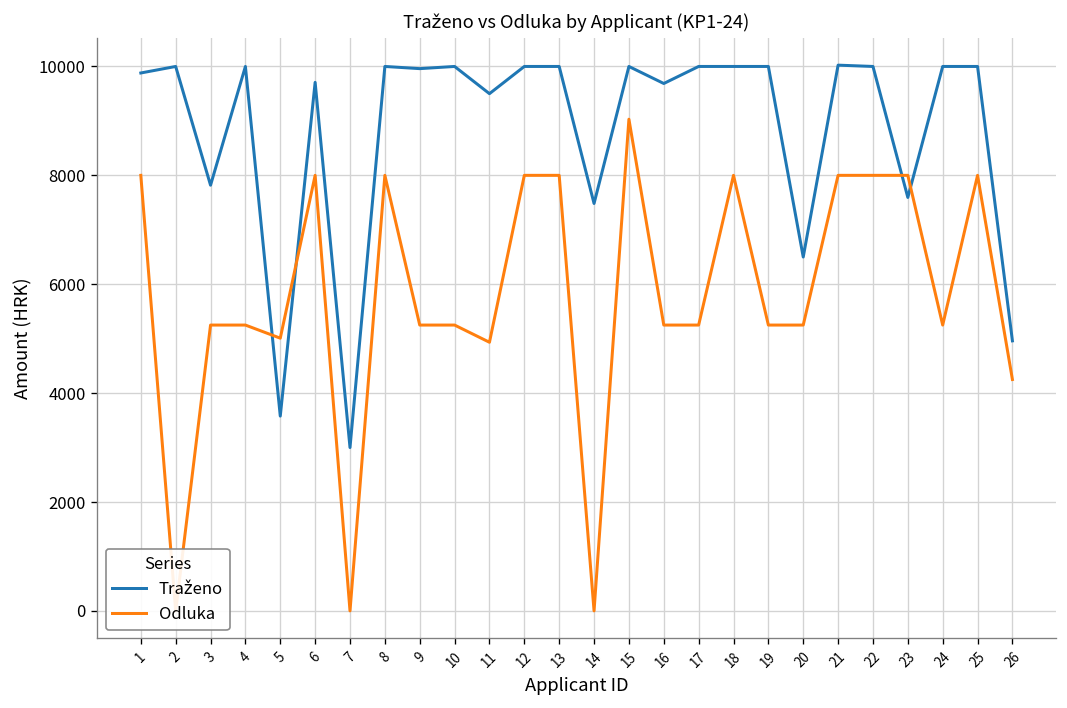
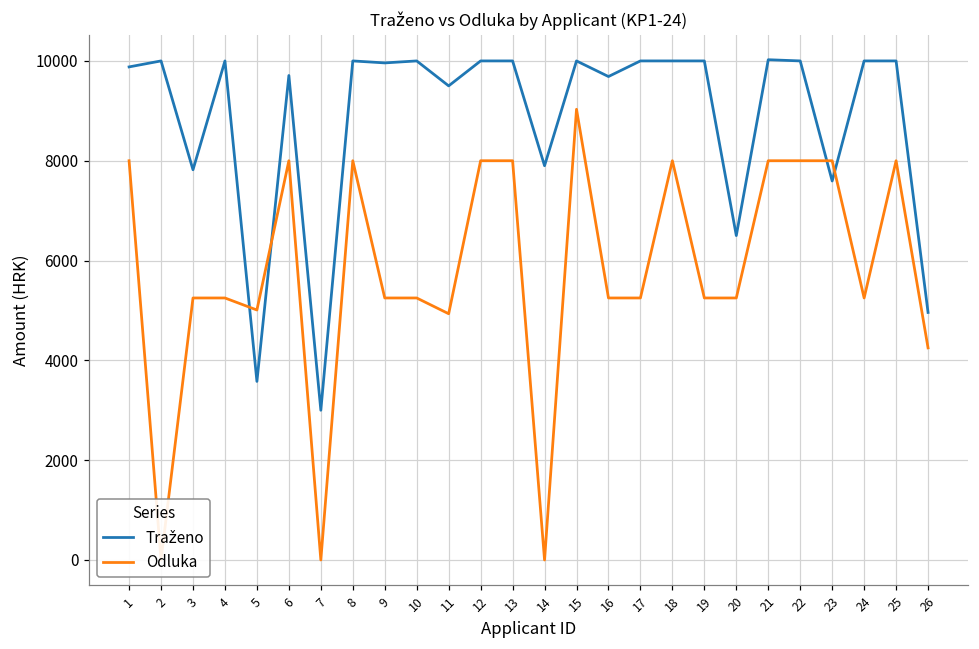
Traženo, 14: 7500 -> 7900
